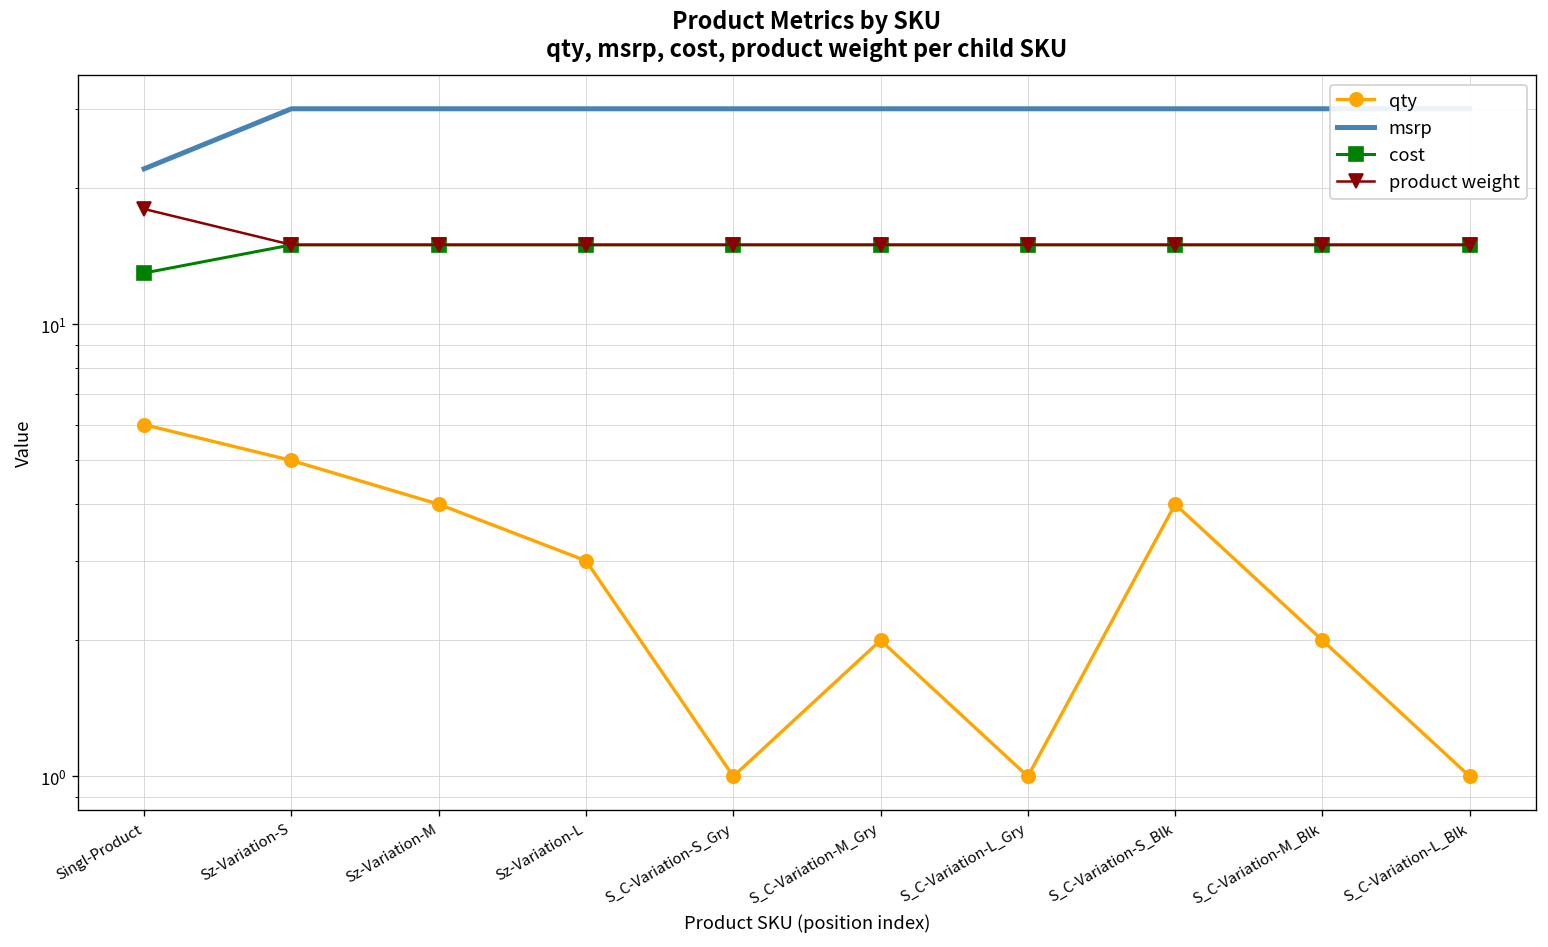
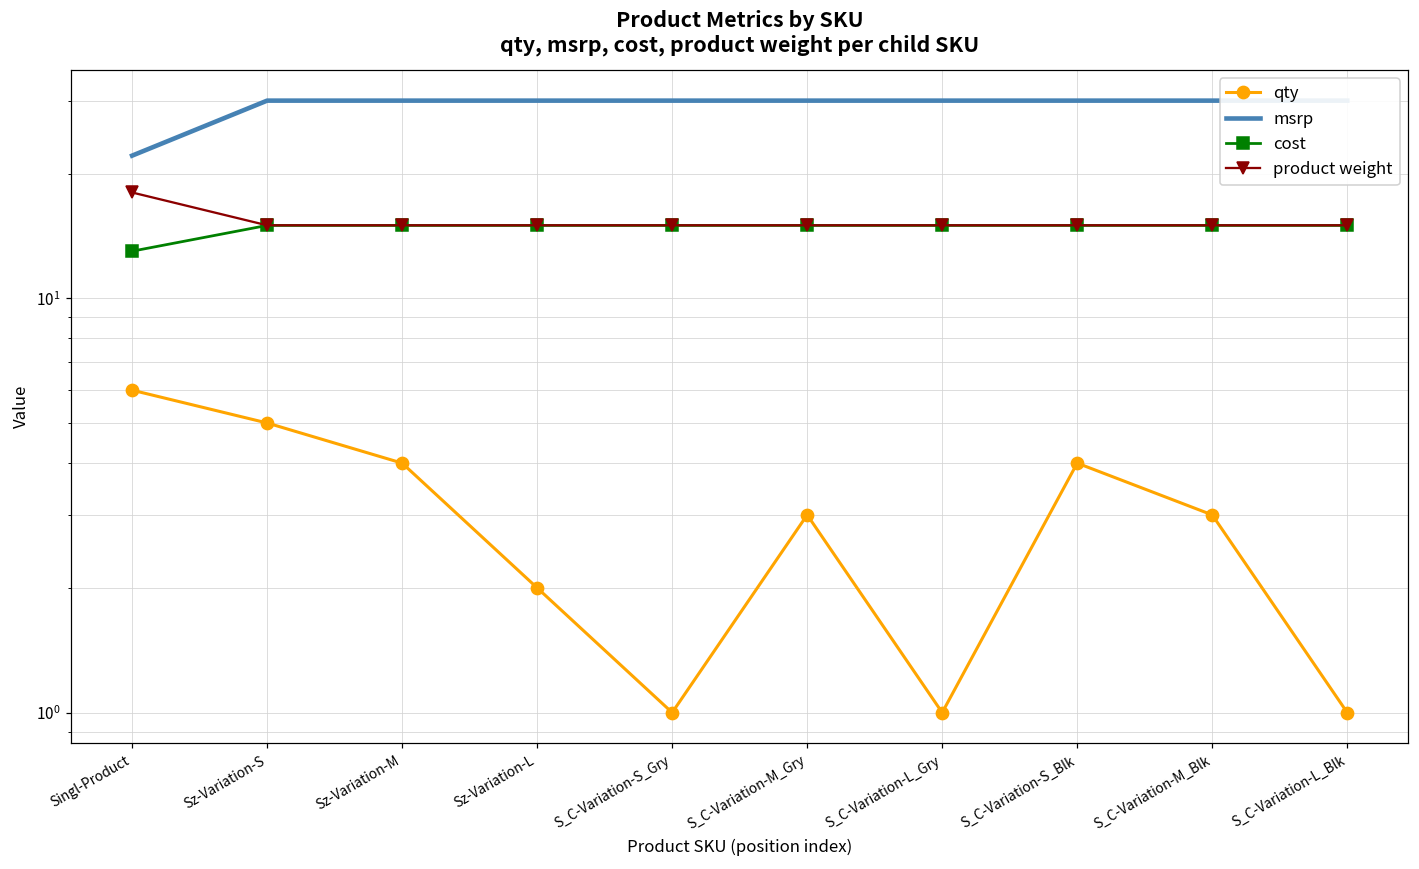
qty, Sz-Variation-L: 3 -> 2
qty, S_C-Variation-M_Gry: 2 -> 3
qty, S_C-Variation-M_Blk: 2 -> 3
